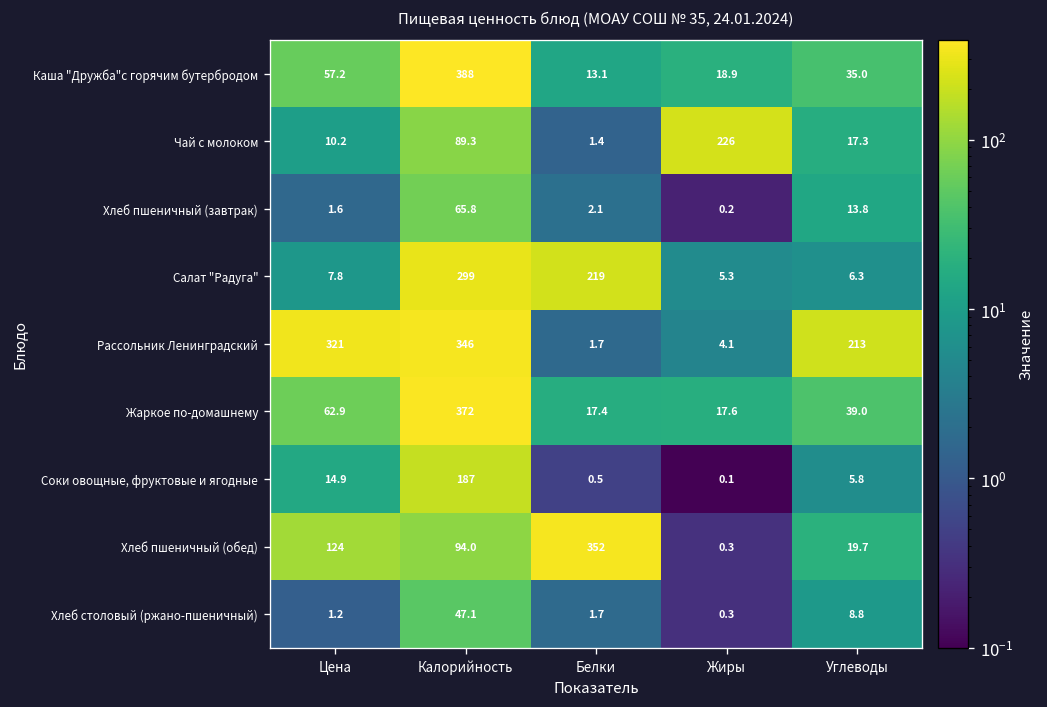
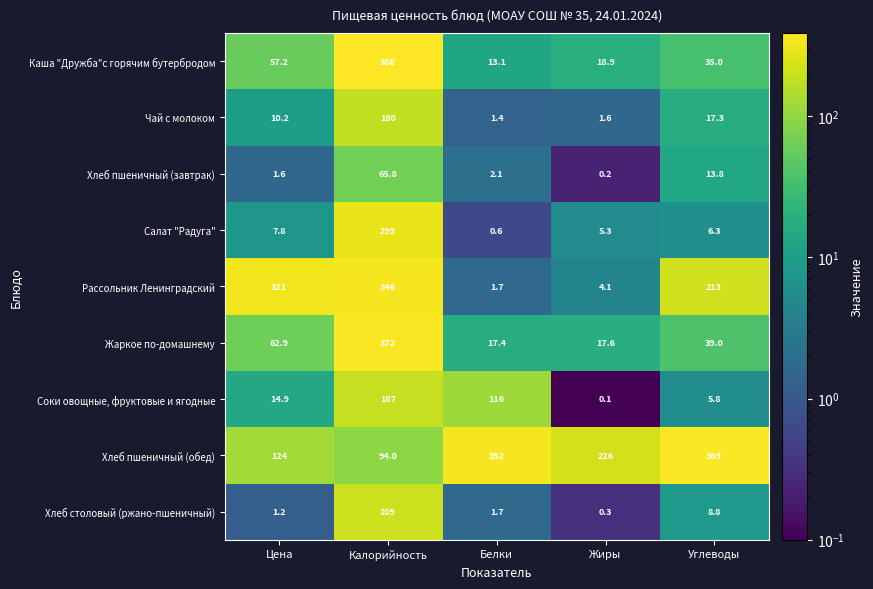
Чай с молоком, Калорийность: 89.3 -> 180
Чай с молоком, Жиры: 226 -> 1.6
Салат "Радуга", Белки: 219 -> 0.6
Соки овощные, фруктовые и ягодные, Белки: 0.5 -> 116
Хлеб пшеничный (обед), Жиры: 0.3 -> 226
Хлеб пшеничный (обед), Углеводы: 19.7 -> 369
Хлеб столовый (ржано-пшеничный), Калорийность: 47.1 -> 209
